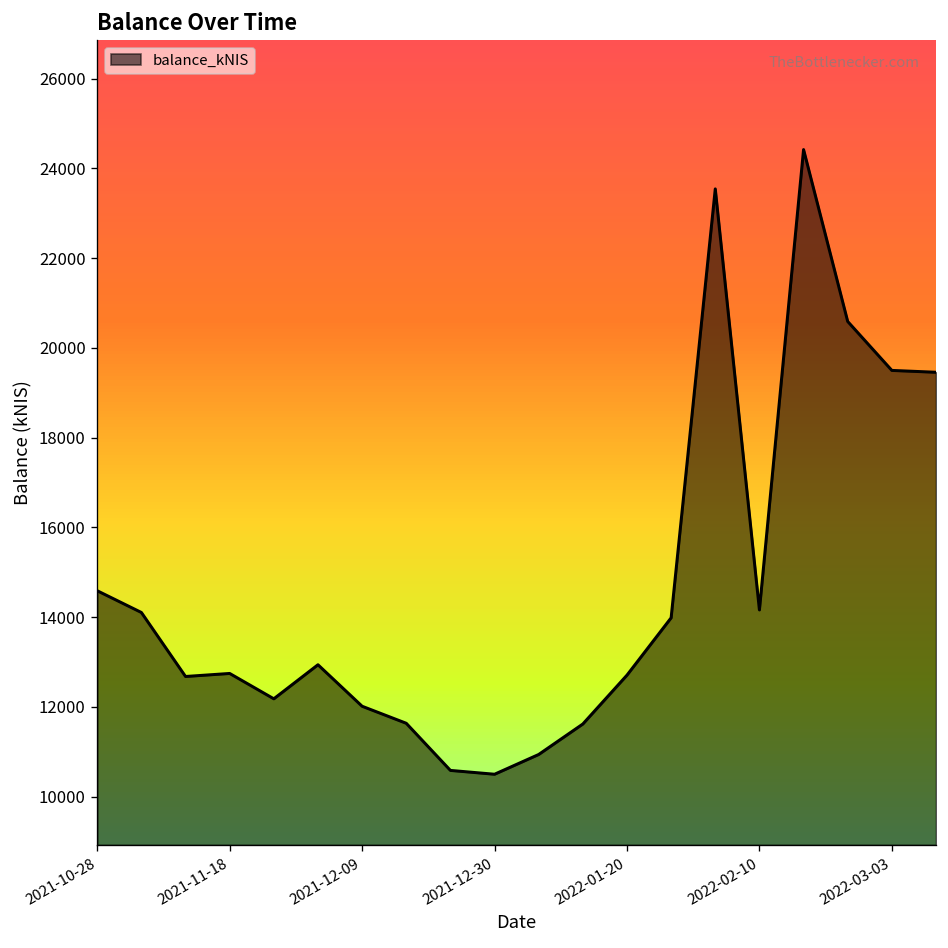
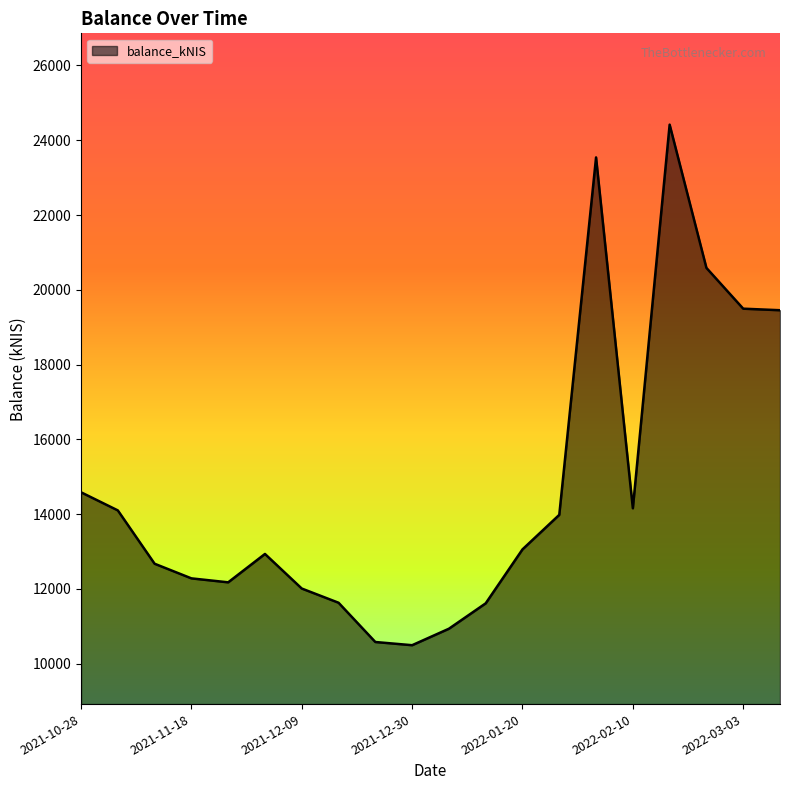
2021-11-18: 12700 -> 12300
2022-01-20: 12700 -> 13100
